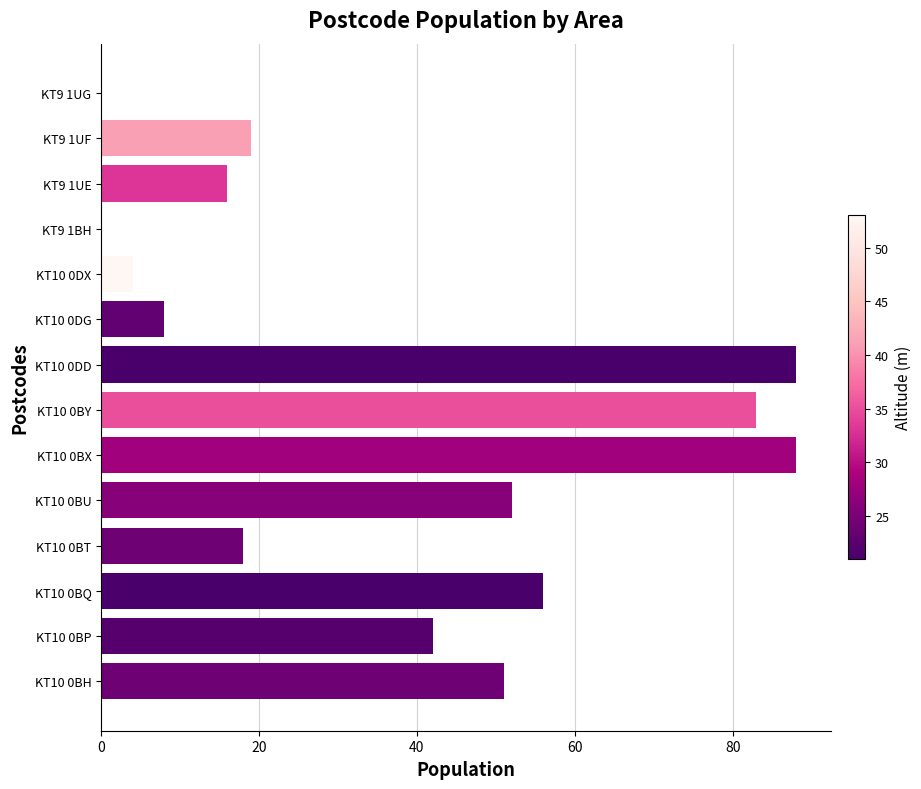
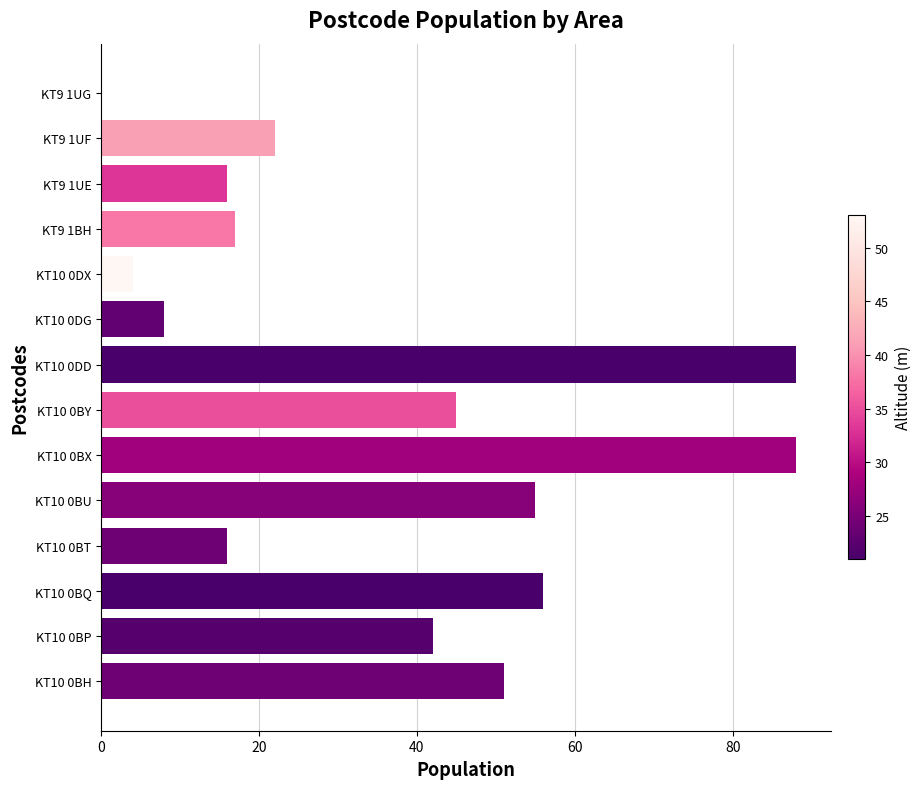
KT9 1UF: 19 -> 22
KT9 1BH: 0 -> 17
KT10 0BY: 83 -> 45
KT10 0BU: 52 -> 55
KT10 0BT: 18 -> 16
